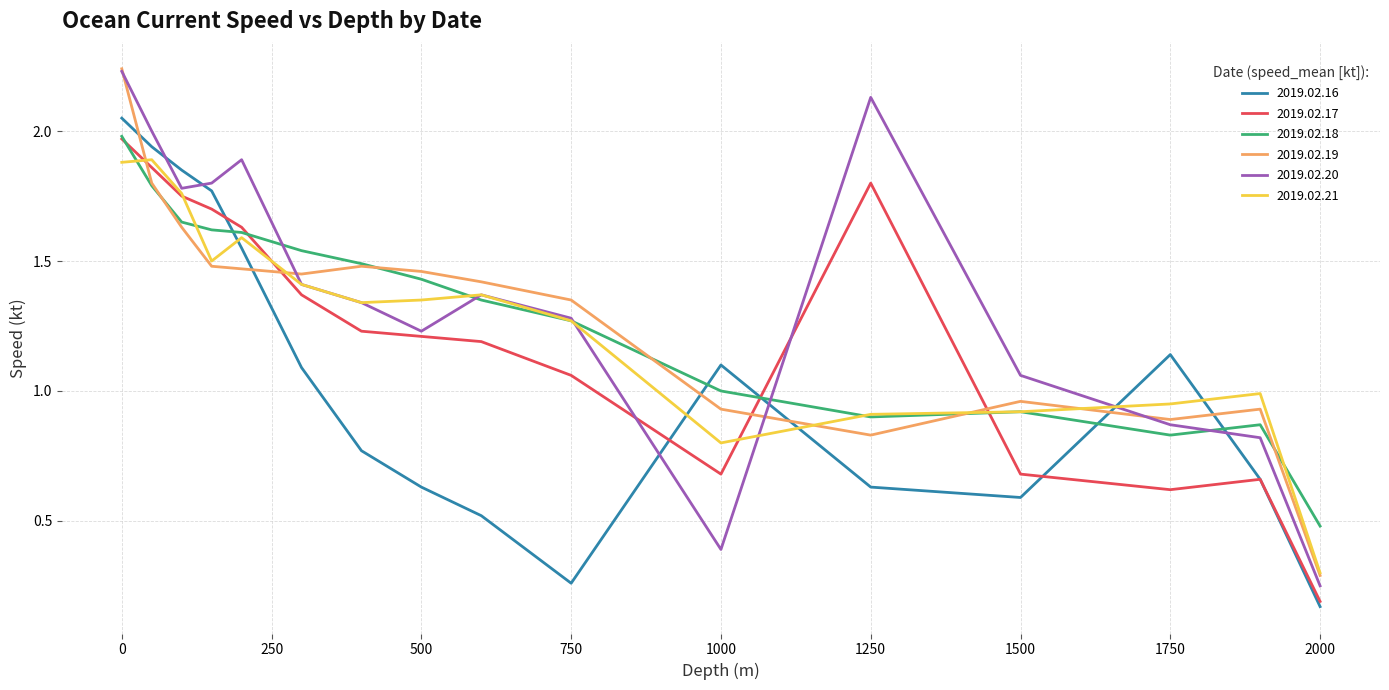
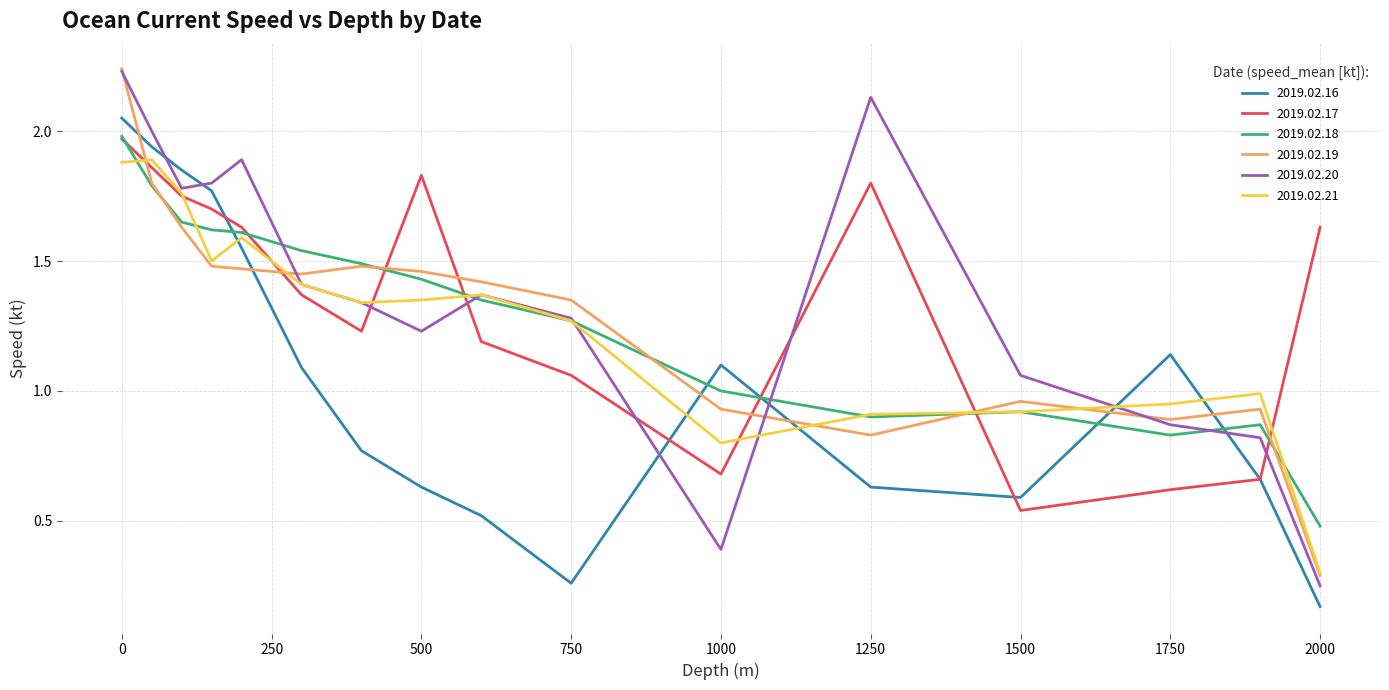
2019.02.17, 500: 1.21 -> 1.83
2019.02.17, 1500: 0.68 -> 0.54
2019.02.17, 2000: 0.19 -> 1.63
